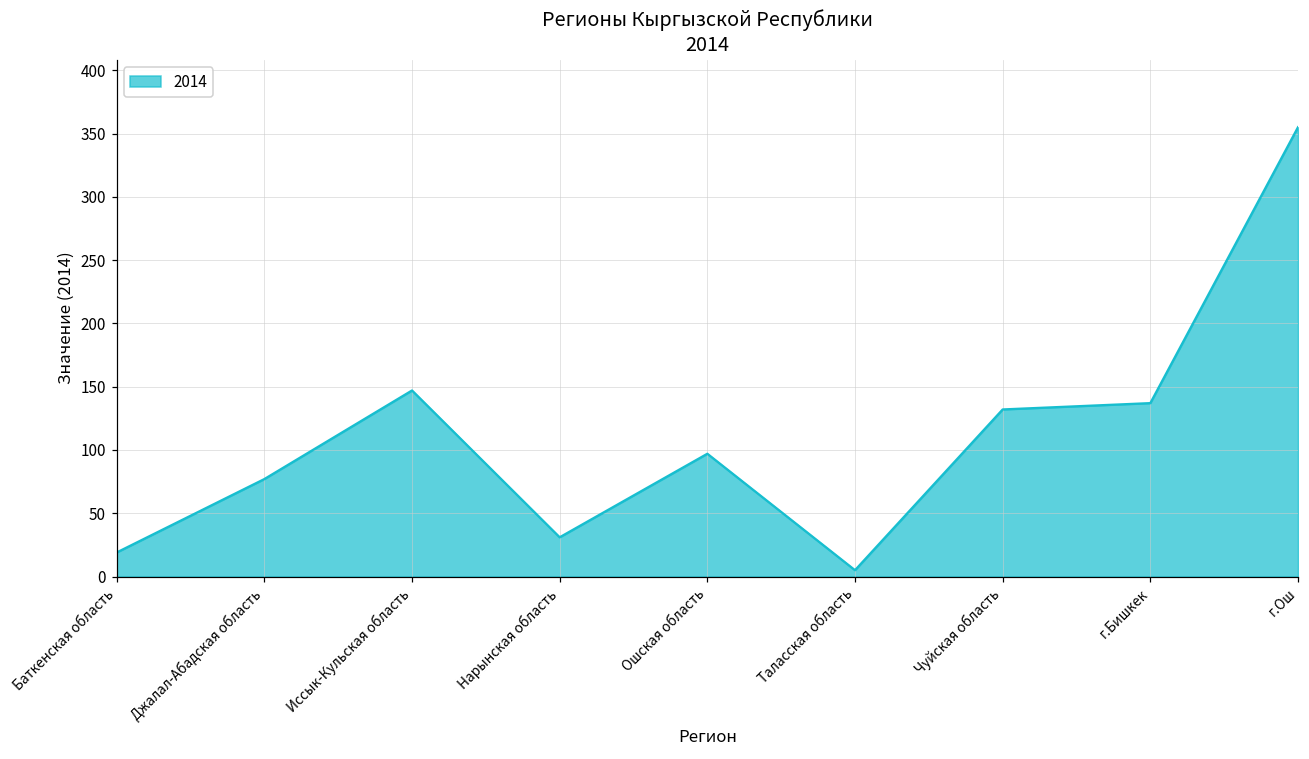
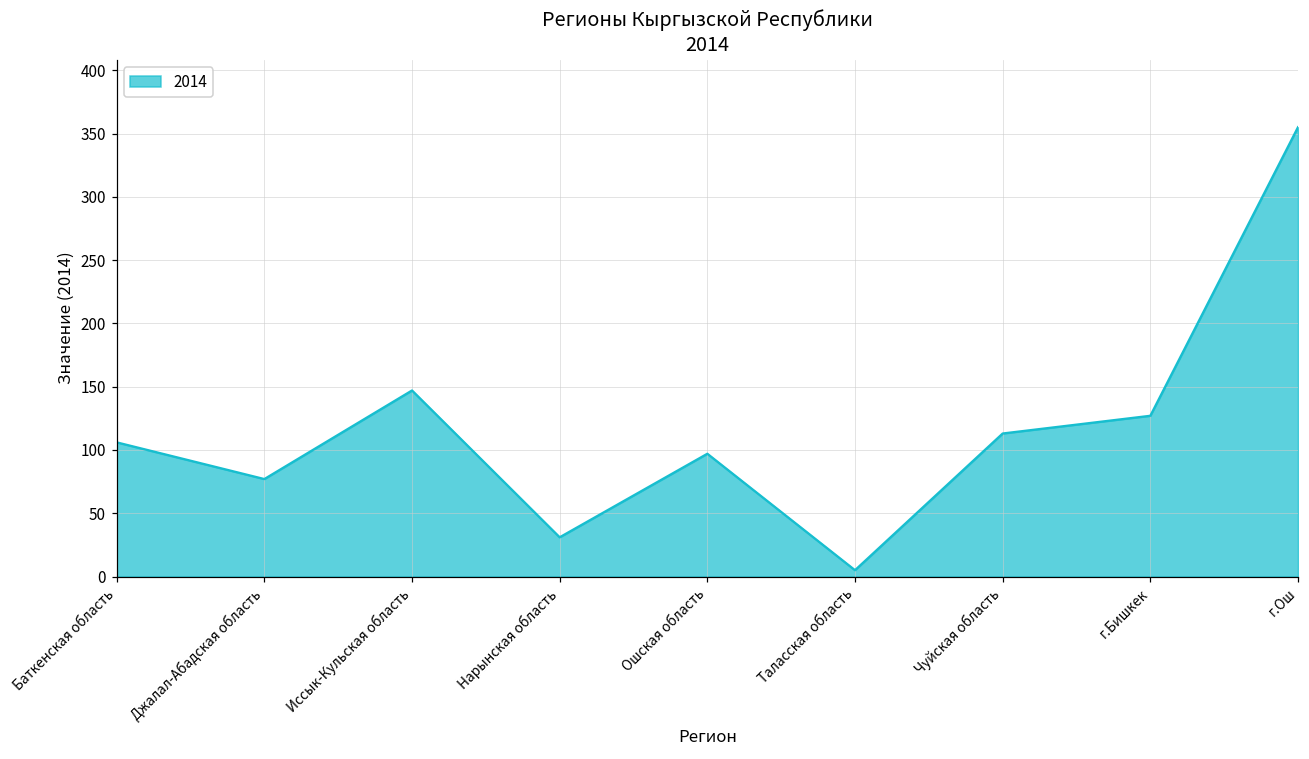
Баткенская область: 19 -> 106
Чуйская область: 132 -> 113
г.Бишкек: 137 -> 127
